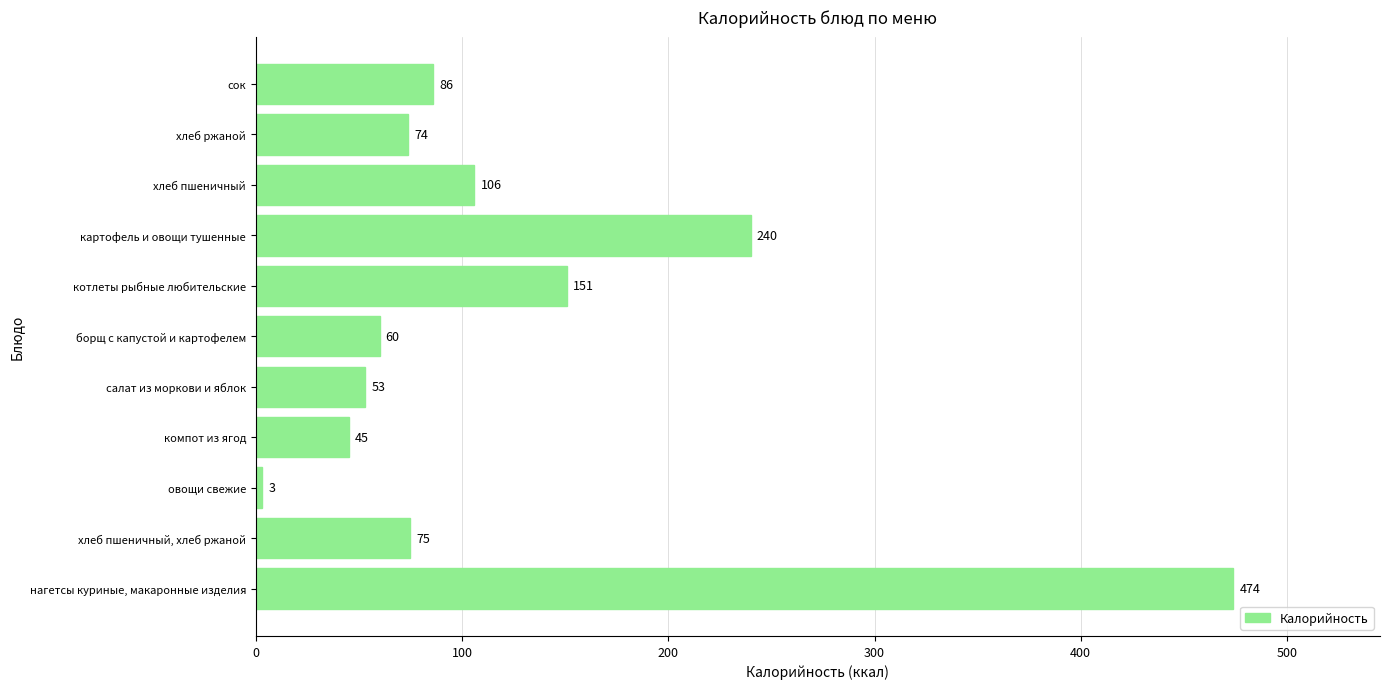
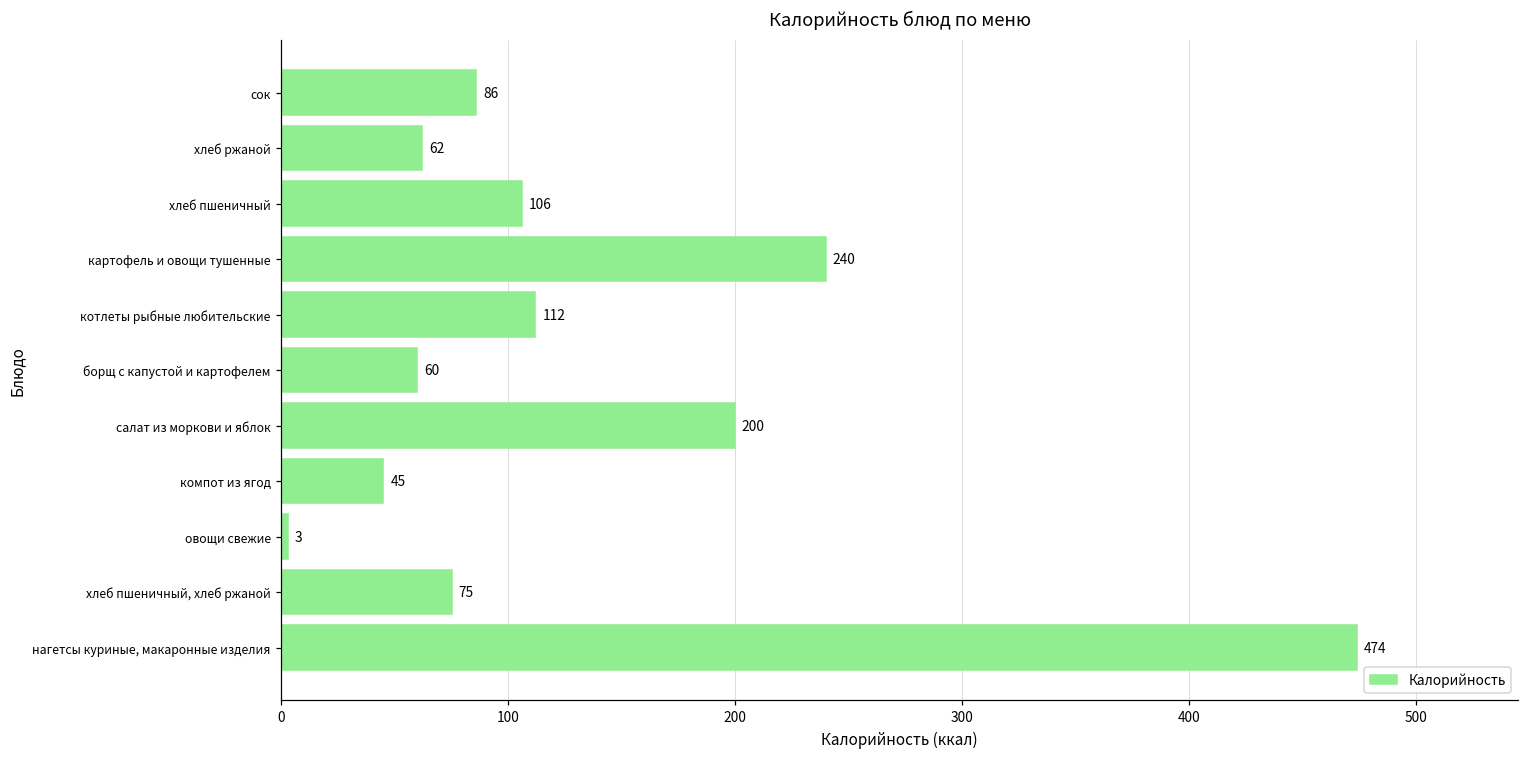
хлеб ржаной: 74 -> 62
котлеты рыбные любительские: 151 -> 112
салат из моркови и яблок: 53 -> 200
